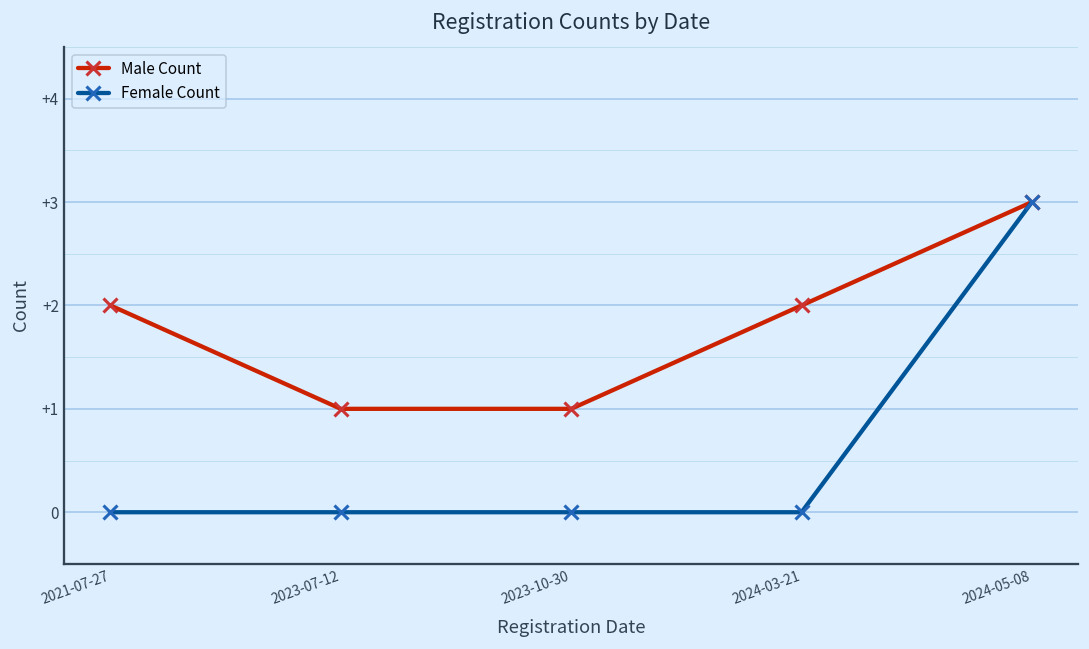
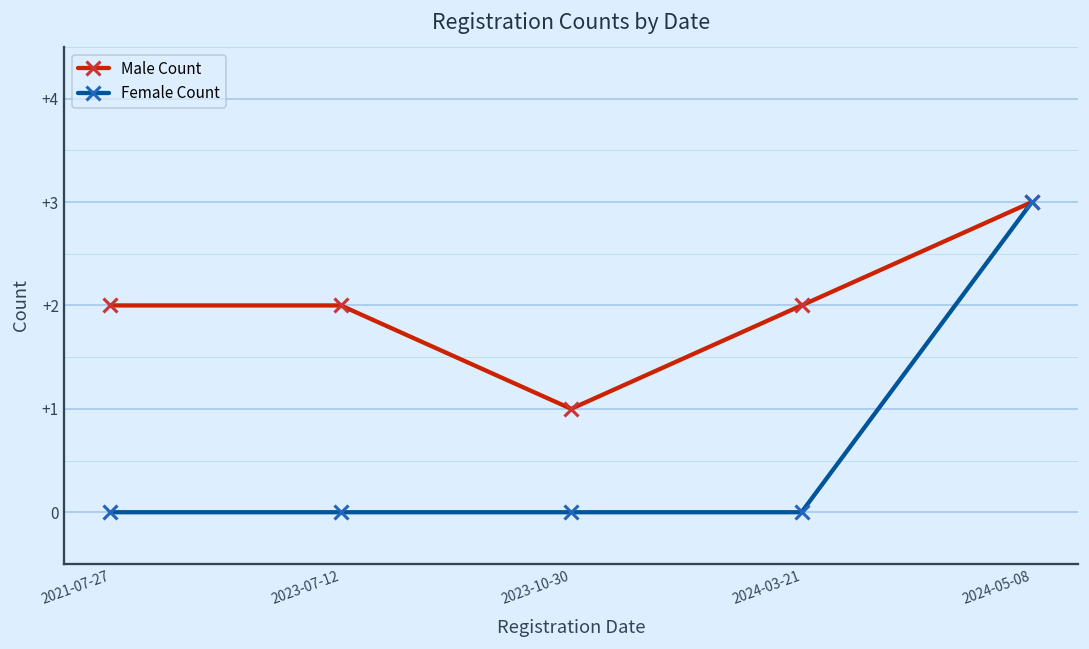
Male Count, 2023-07-12: +1 -> +2
